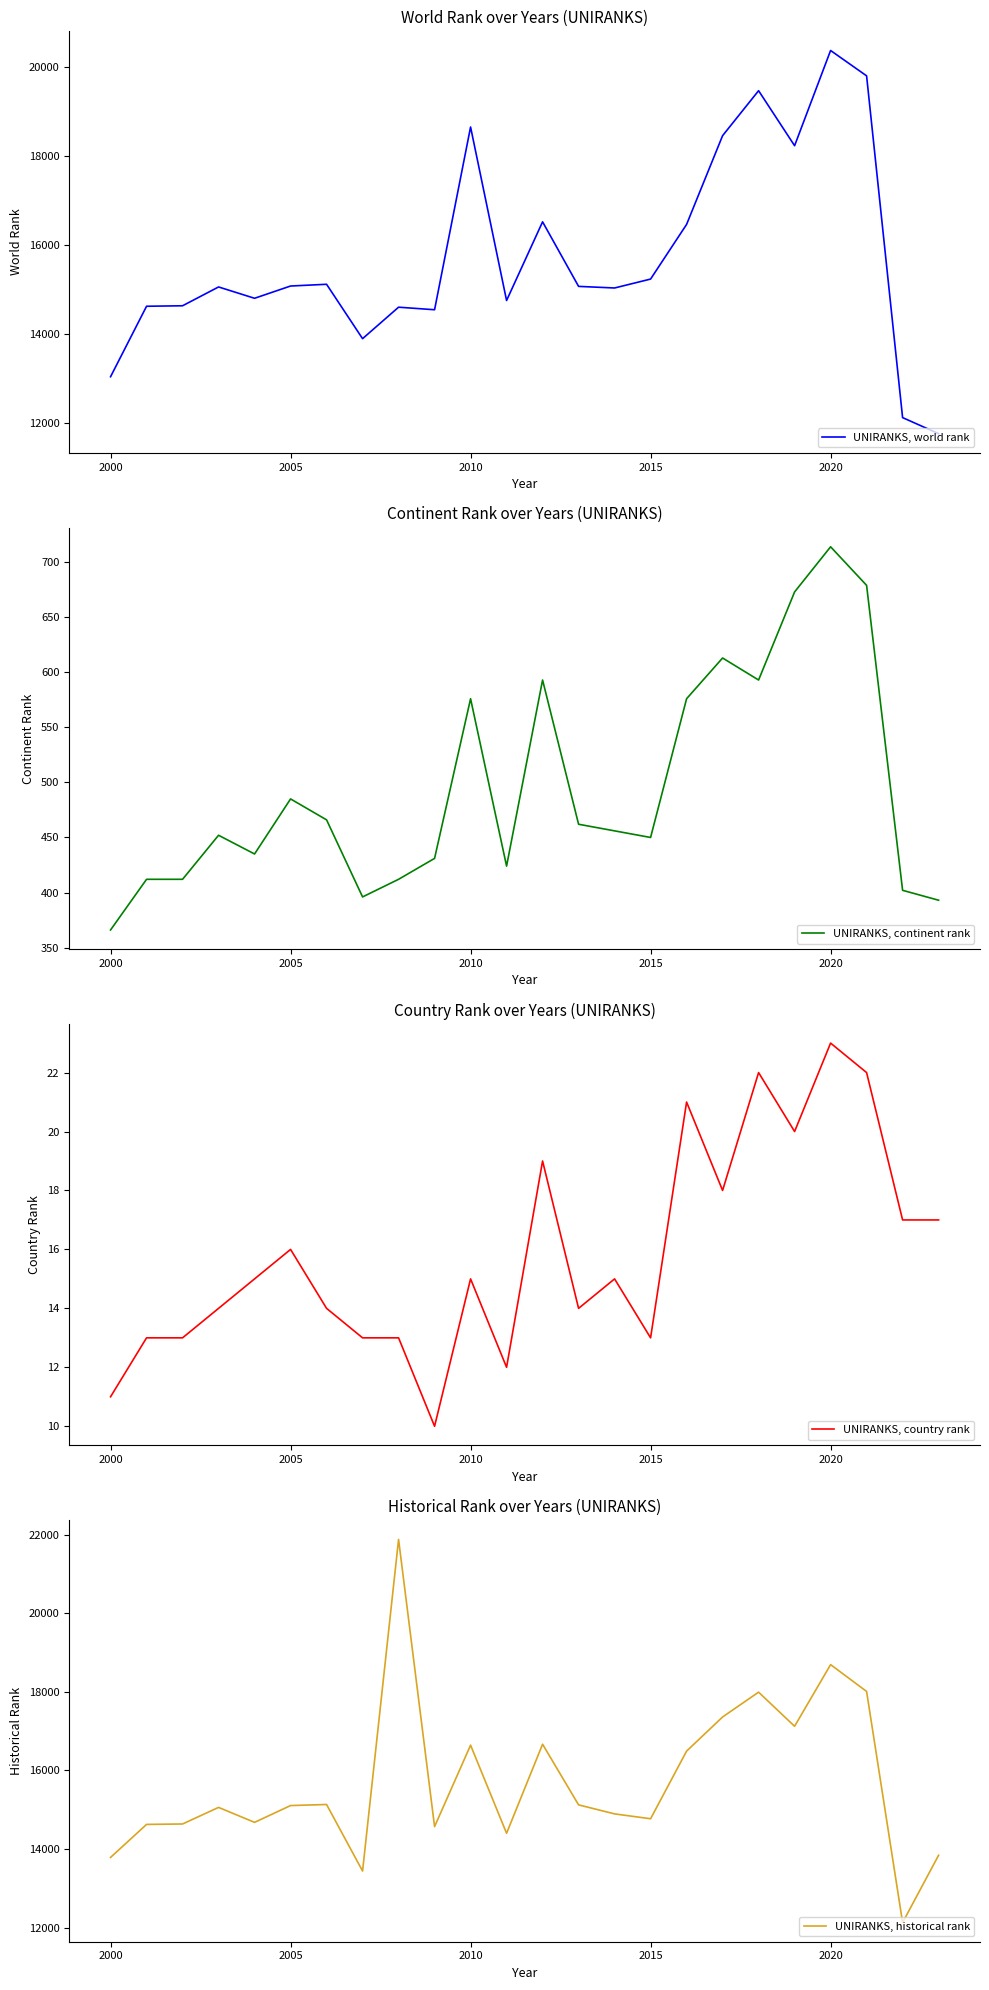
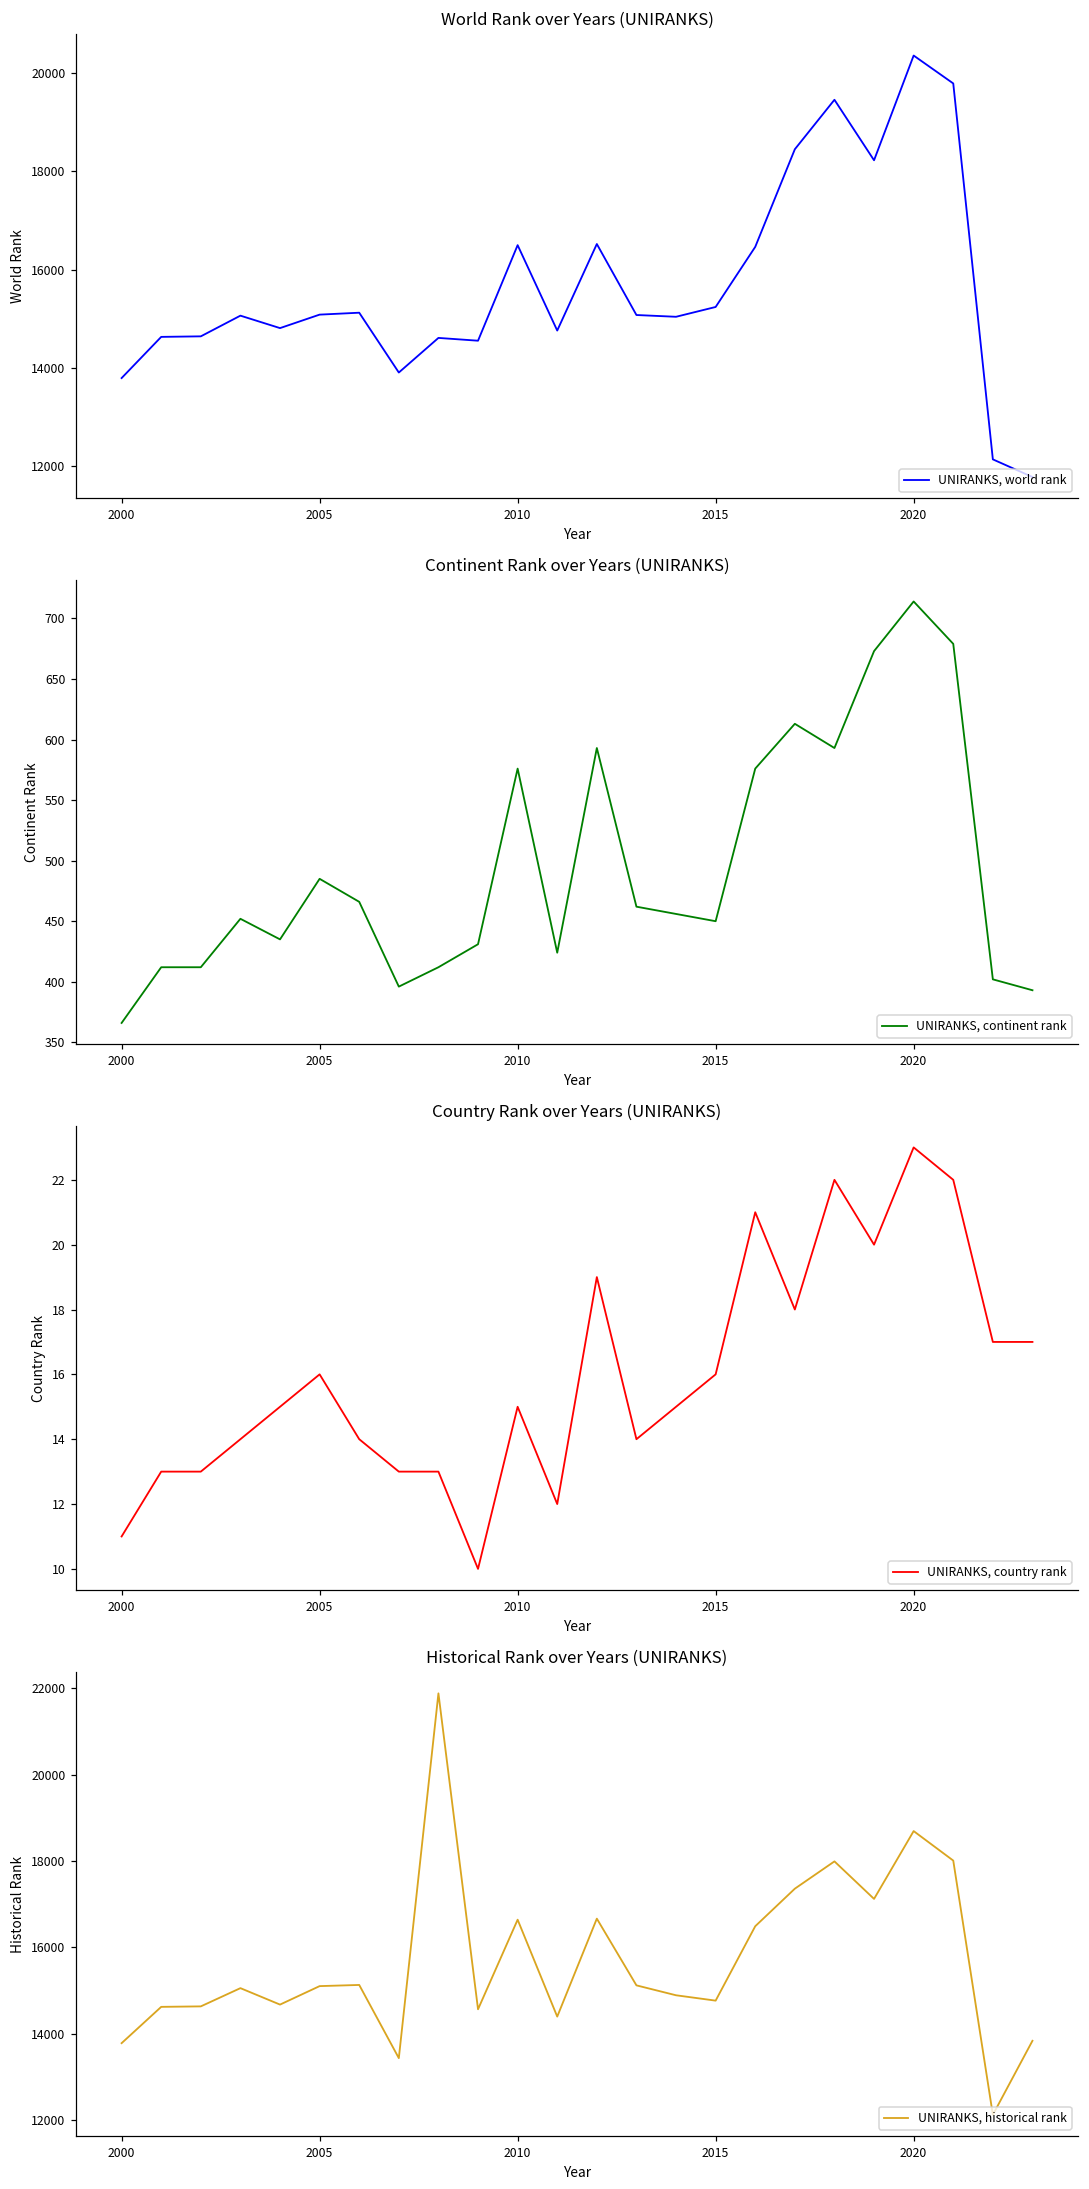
World Rank over Years (UNIRANKS), 2000: 13000 -> 13800
World Rank over Years (UNIRANKS), 2010: 18600 -> 16500
Country Rank over Years (UNIRANKS), 2015: 13 -> 16
